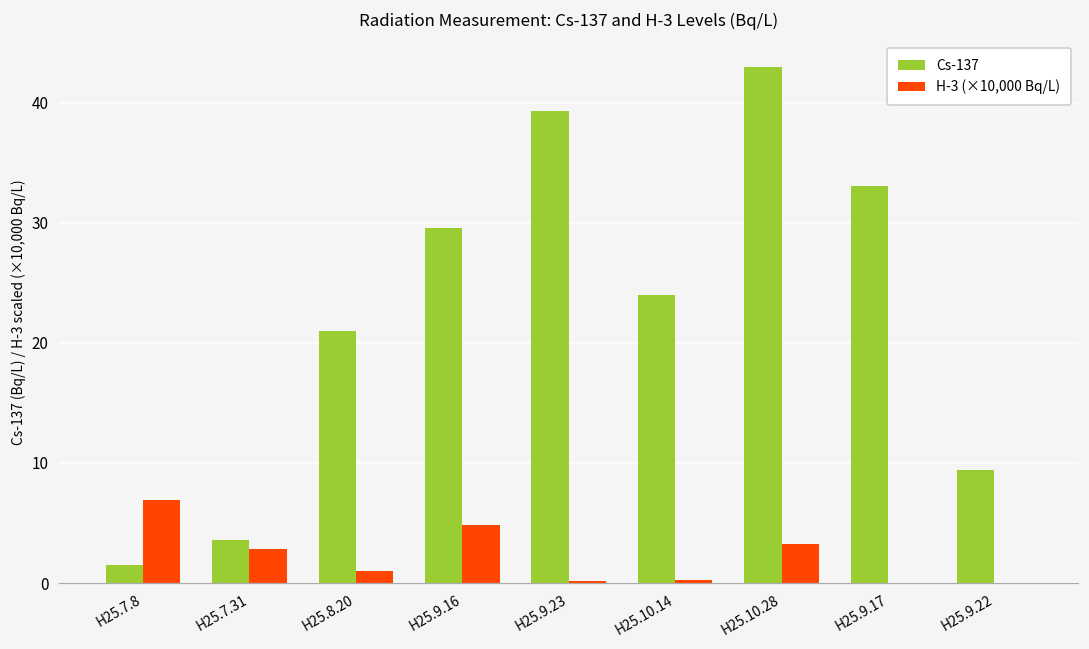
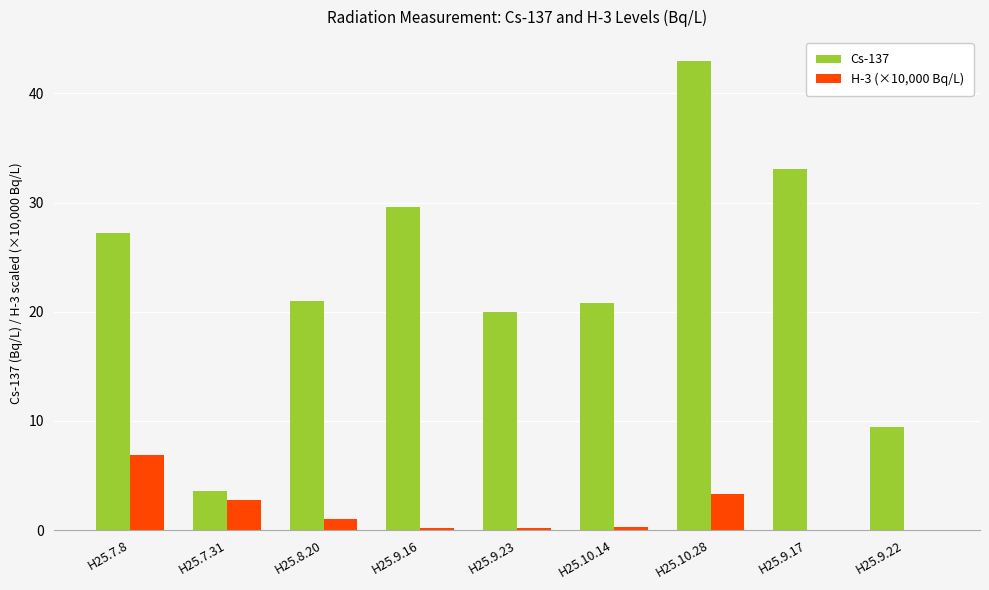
Cs-137, H25.7.8: 1.5 -> 27.2
H-3 (×10,000 Bq/L), H25.9.16: 4.9 -> 0.2
Cs-137, H25.9.23: 39.3 -> 20.0
Cs-137, H25.10.14: 24.0 -> 20.8
